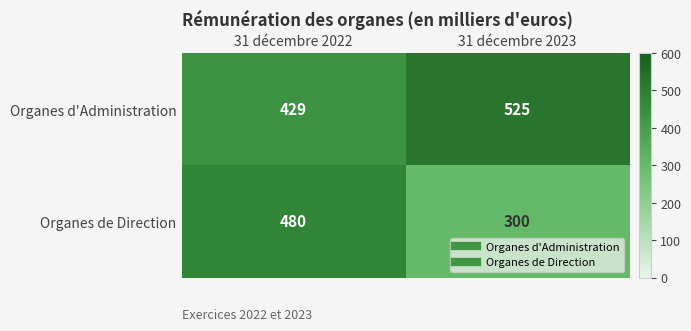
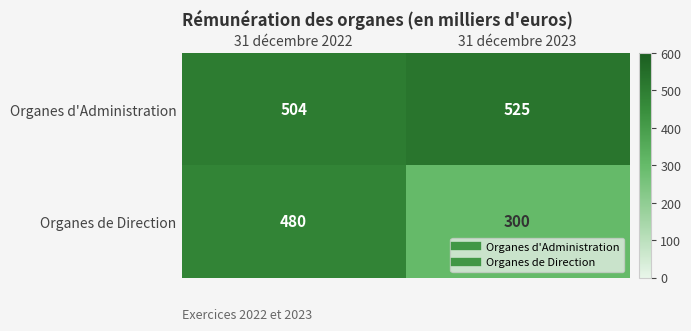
Organes d'Administration, 31 décembre 2022: 429 -> 504
